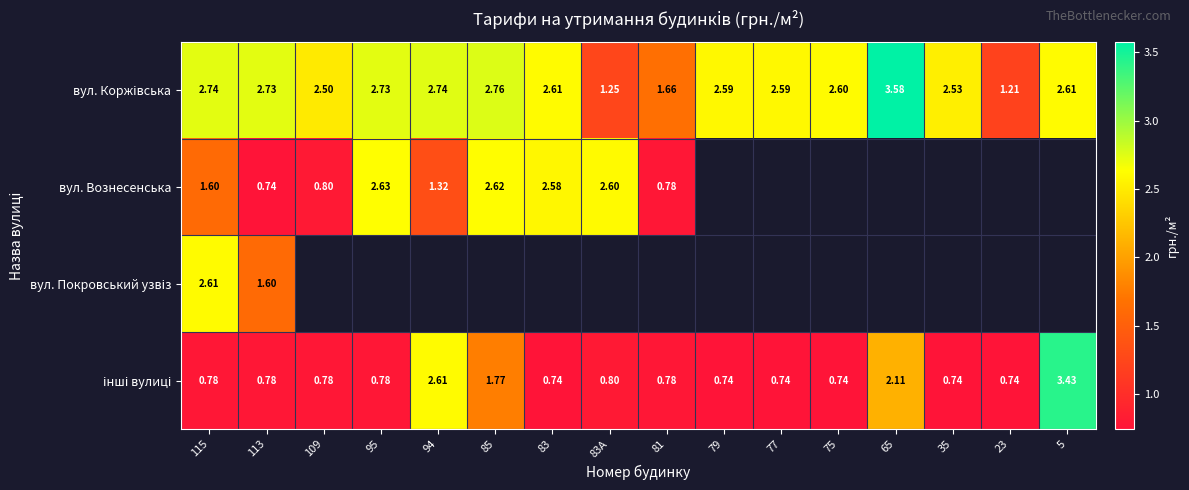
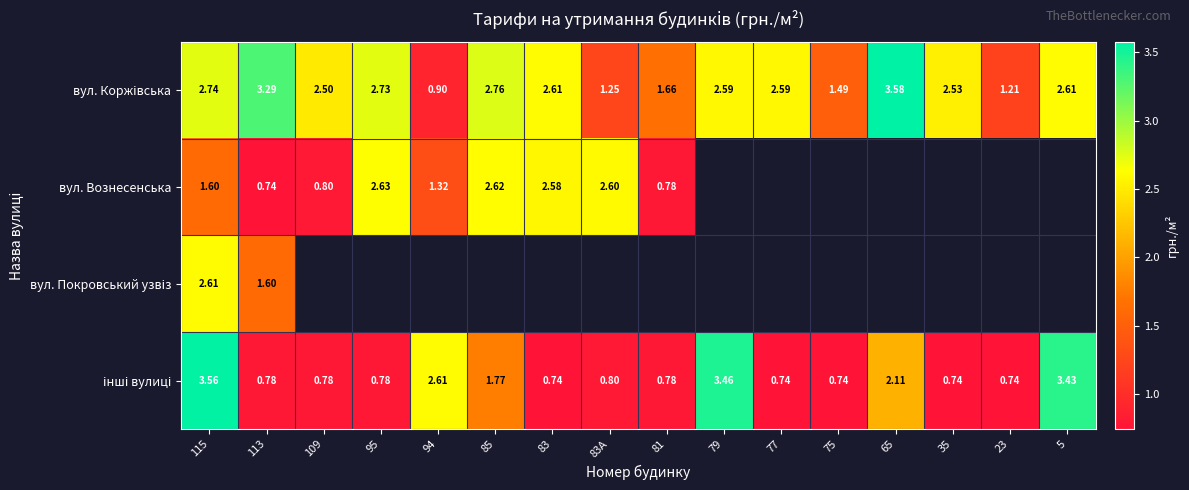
вул. Коржівська, 113: 2.73 -> 3.29
вул. Коржівська, 94: 2.74 -> 0.90
вул. Коржівська, 75: 2.60 -> 1.49
інші вулиці, 115: 0.78 -> 3.56
інші вулиці, 79: 0.74 -> 3.46
